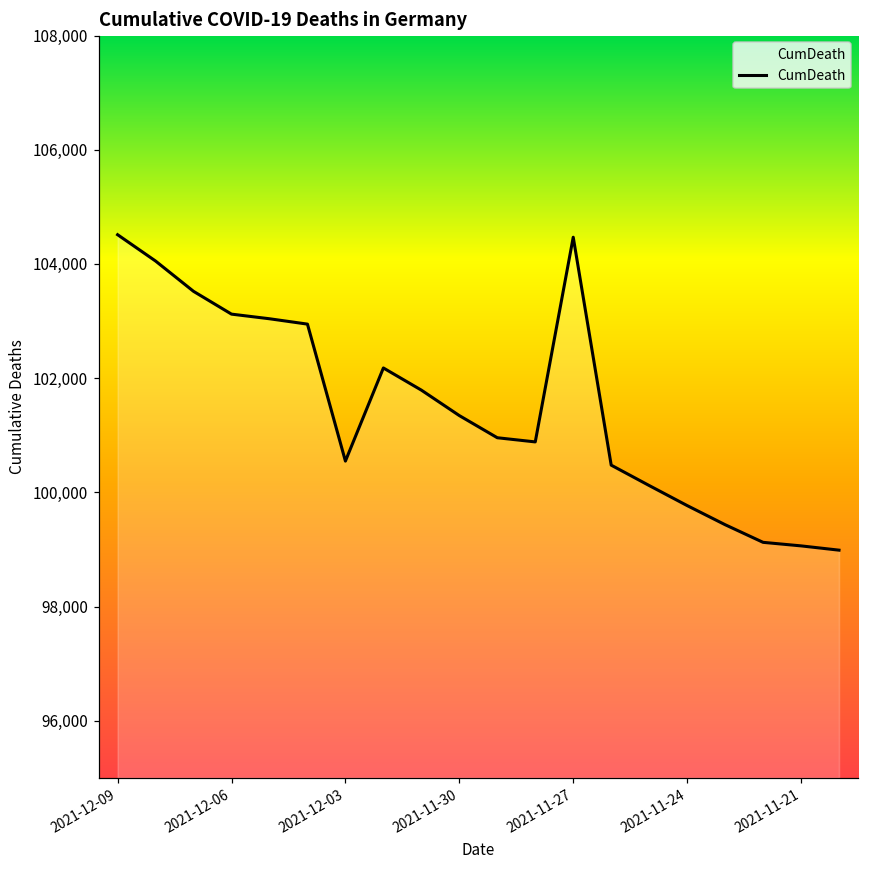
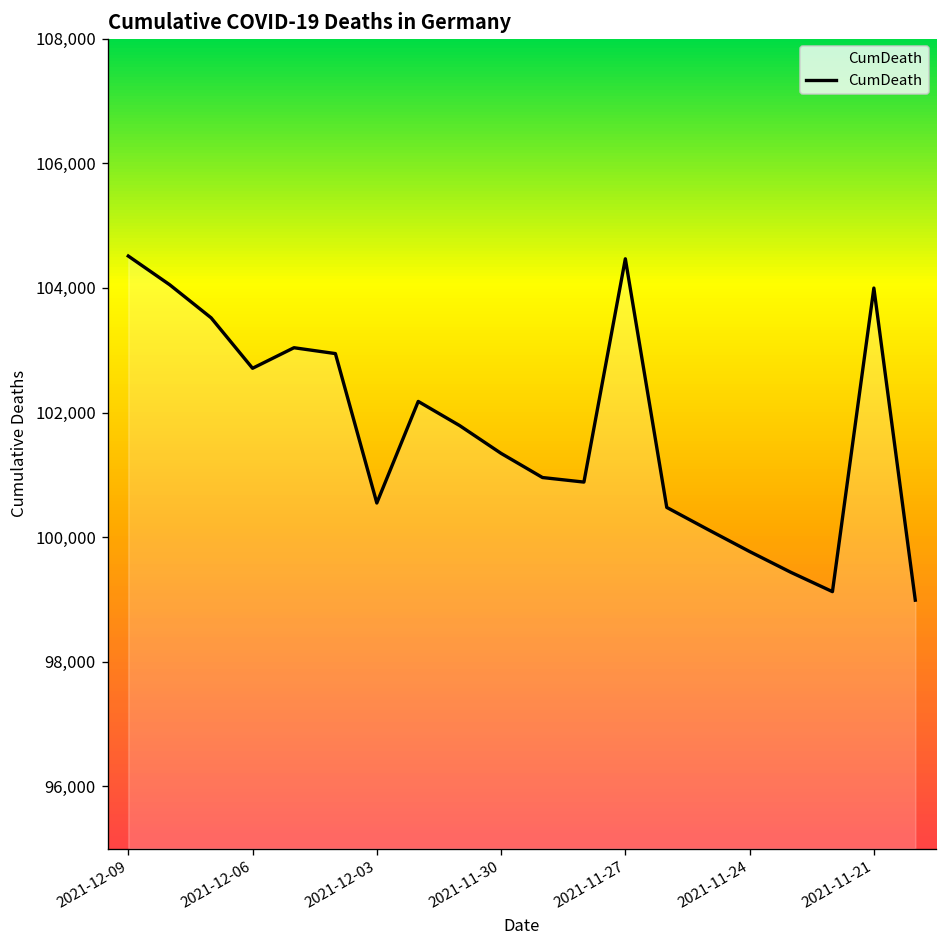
2021-12-06: 103,100 -> 102,700
2021-11-21: 99,100 -> 104,000
